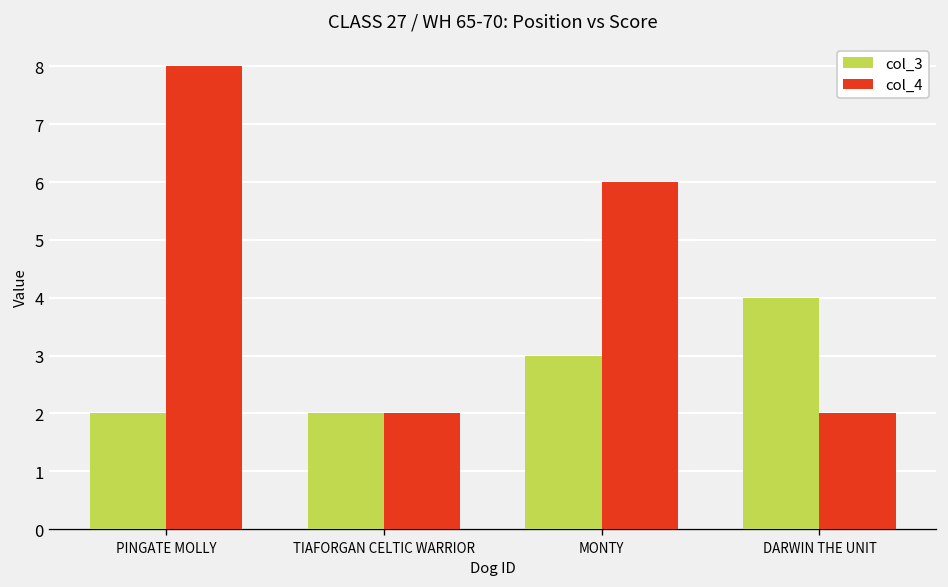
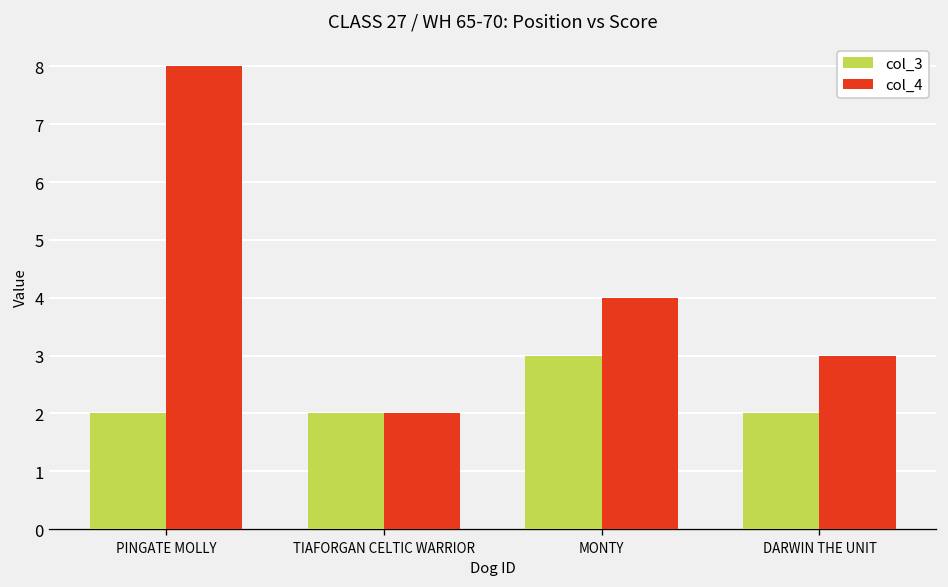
col_4, MONTY: 6 -> 4
col_3, DARWIN THE UNIT: 4 -> 2
col_4, DARWIN THE UNIT: 2 -> 3
